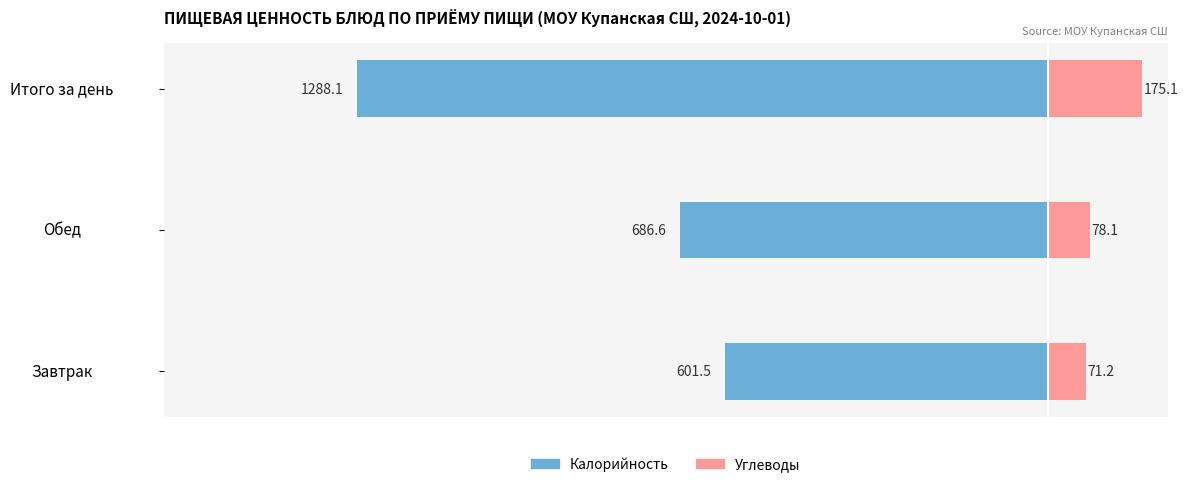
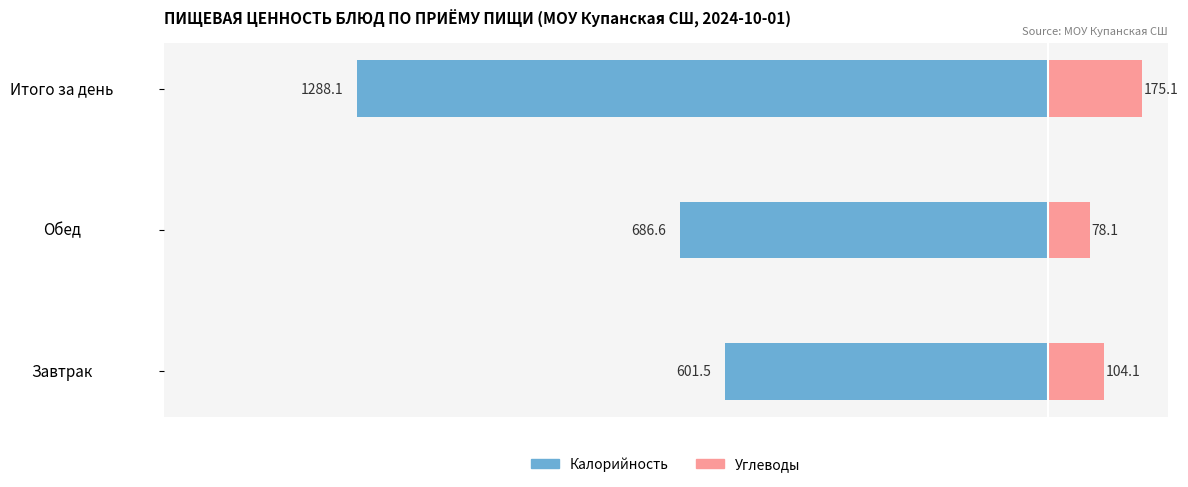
Углеводы, Завтрак: 71.2 -> 104.1
